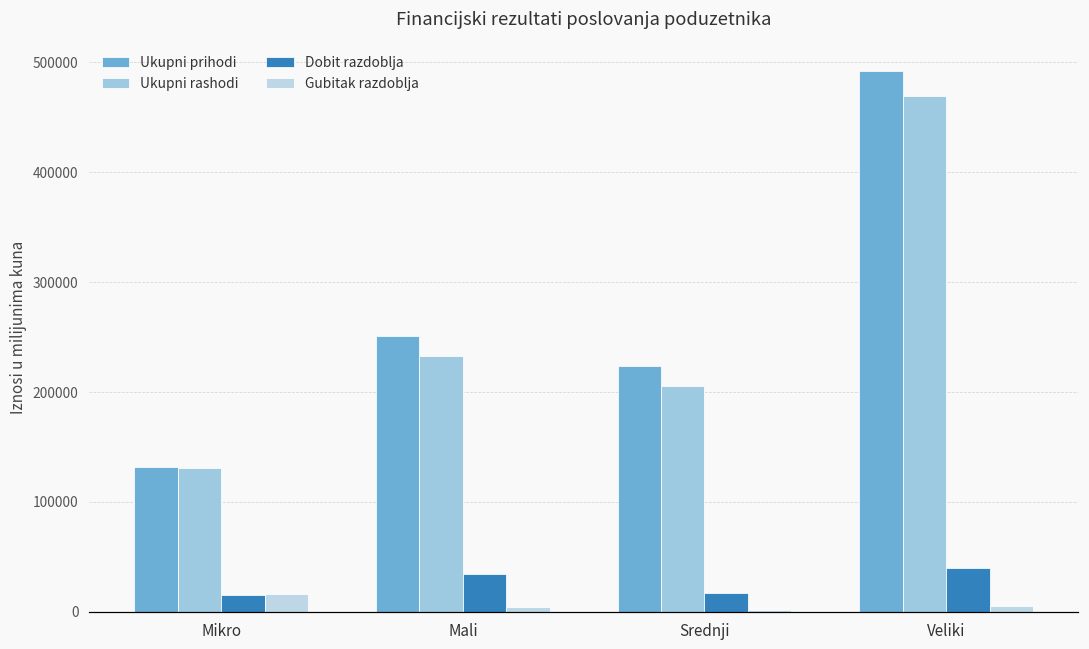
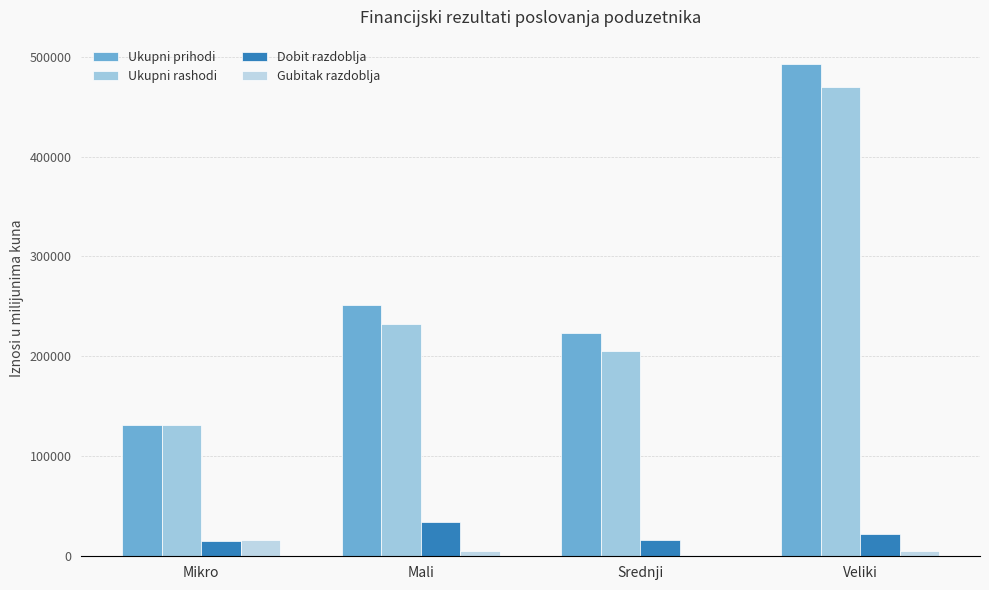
Dobit razdoblja, Veliki: 40000 -> 20000
